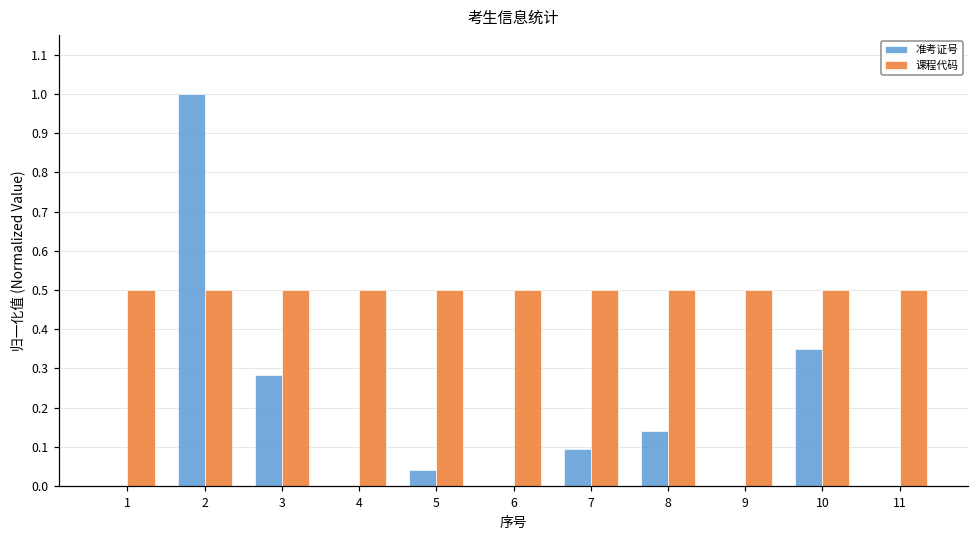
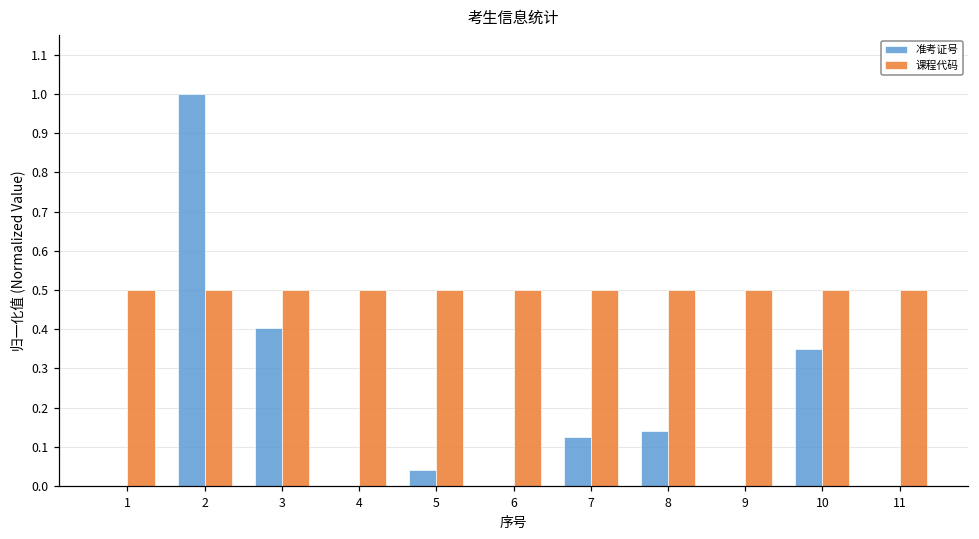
准考证号, 3: 0.28 -> 0.40
准考证号, 7: 0.09 -> 0.12
